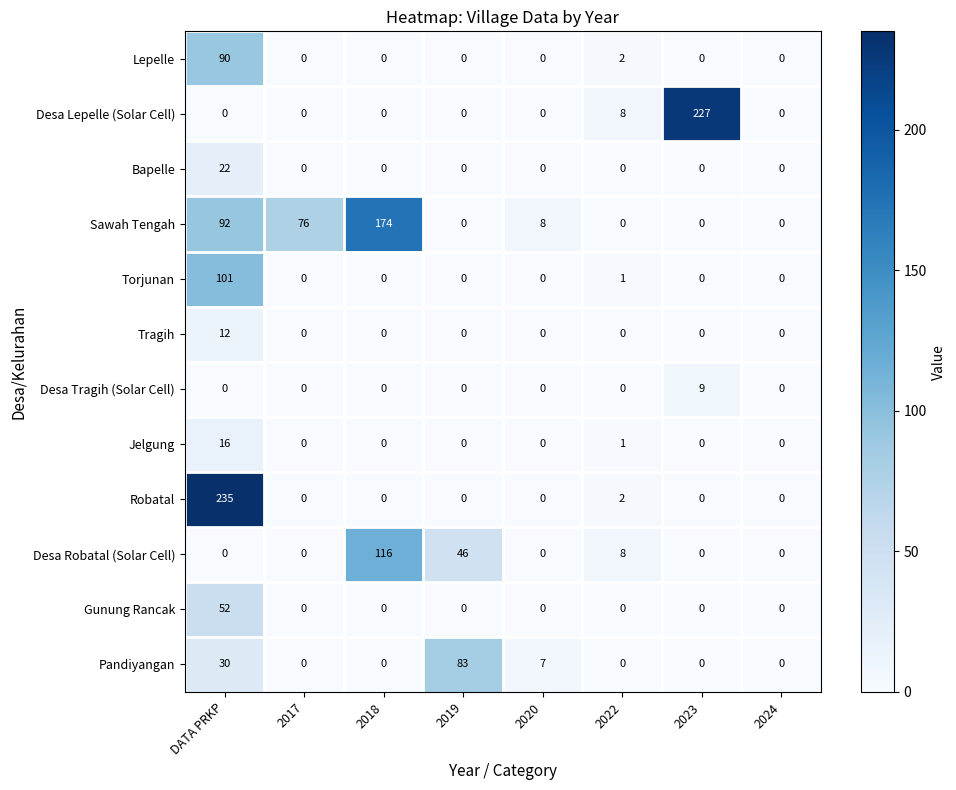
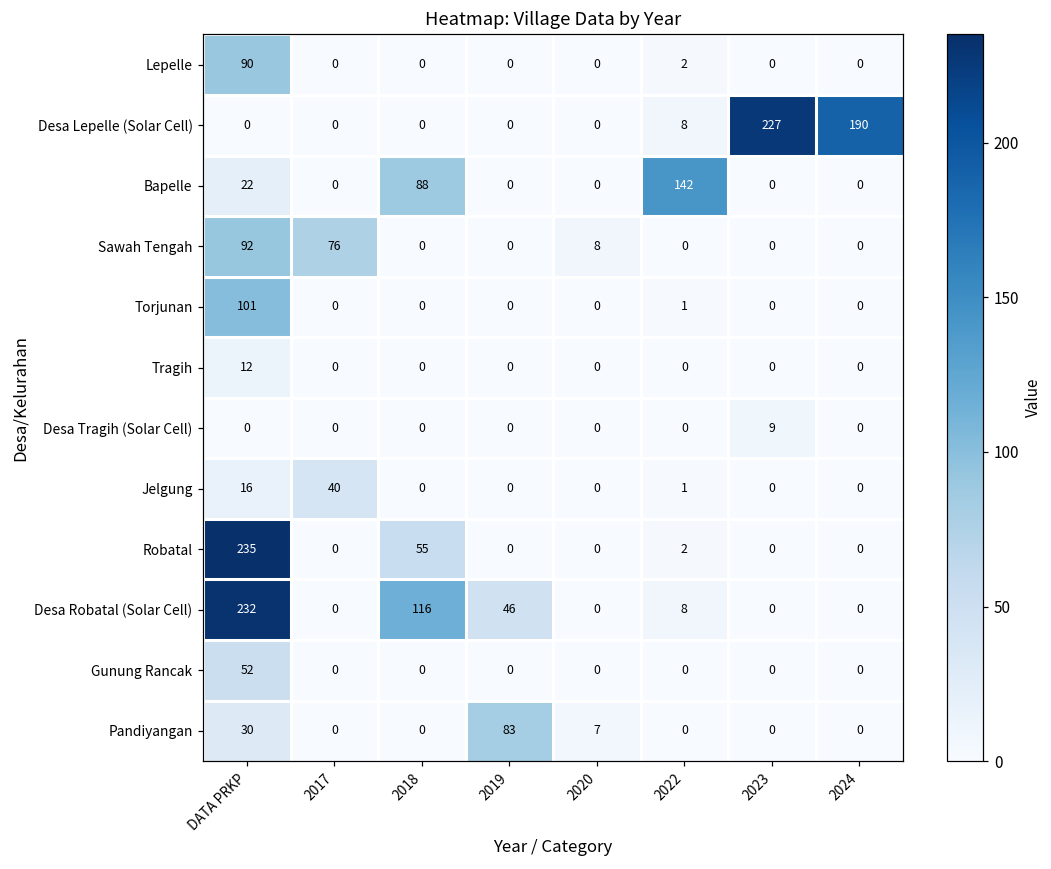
Desa Lepelle (Solar Cell), 2024: 0 -> 190
Bapelle, 2018: 0 -> 88
Bapelle, 2022: 0 -> 142
Sawah Tengah, 2018: 174 -> 0
Jelgung, 2017: 0 -> 40
Robatal, 2018: 0 -> 55
Desa Robatal (Solar Cell), DATA PRKP: 0 -> 232
